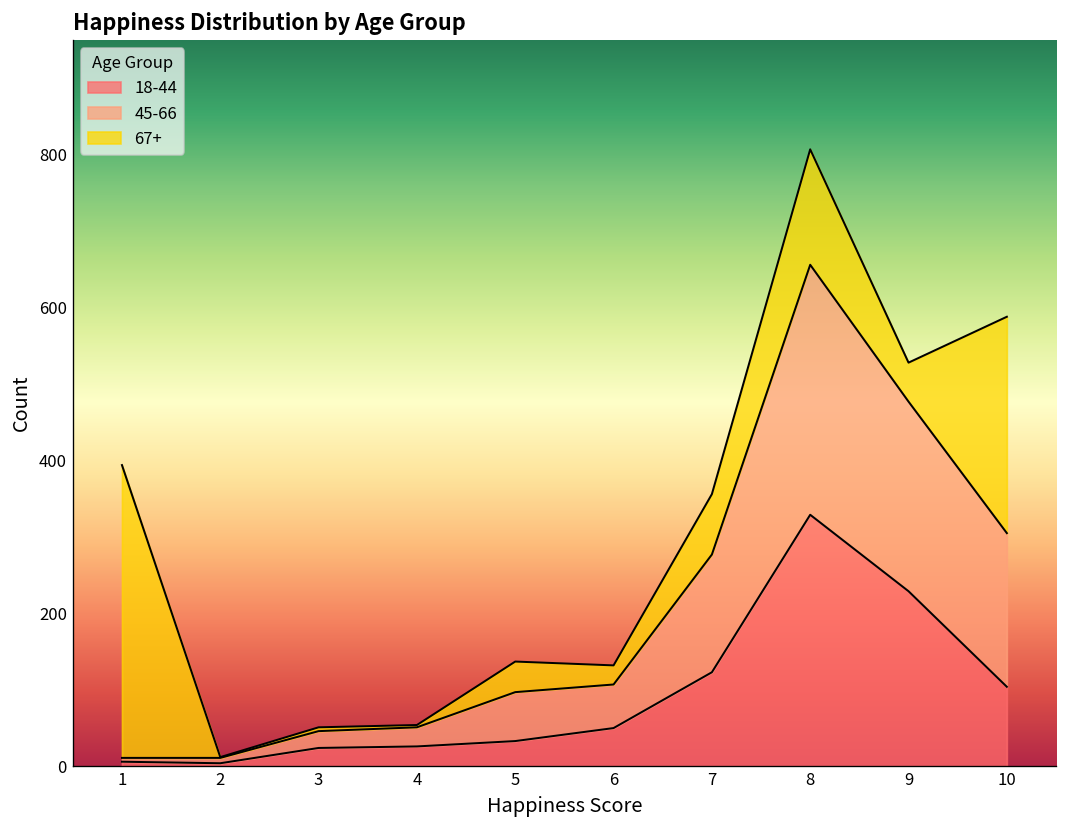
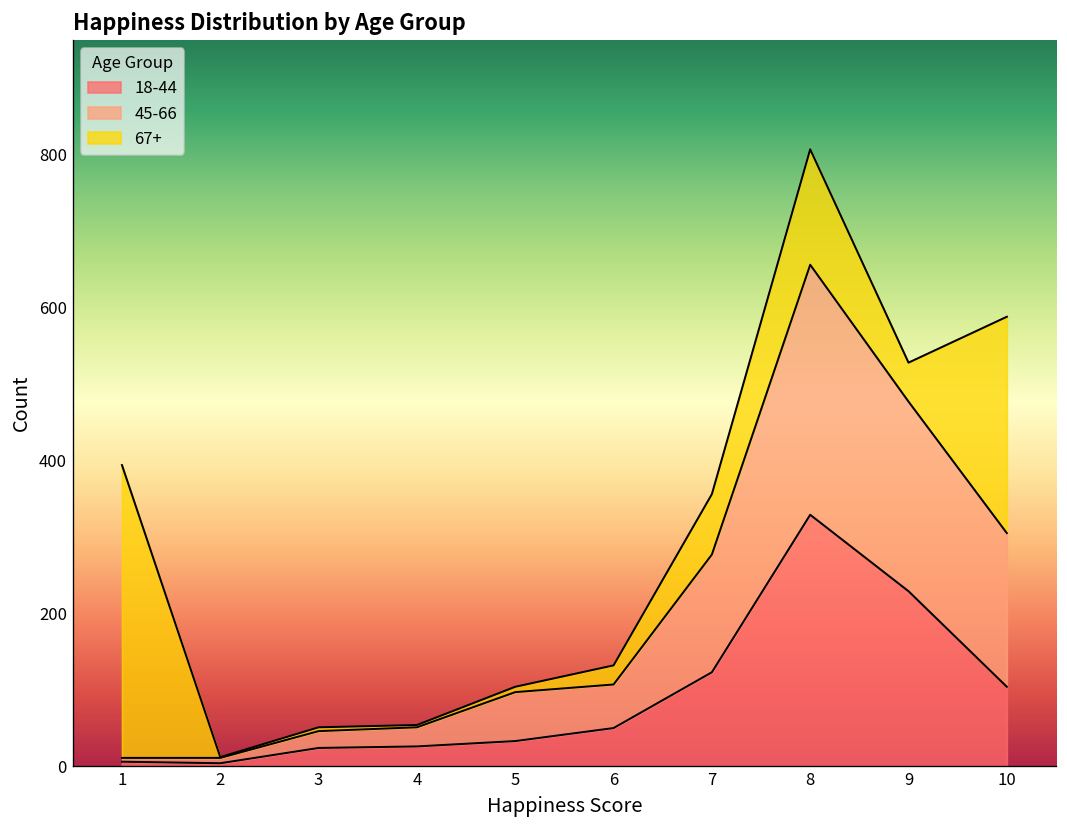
67+, 5: 40 -> 10
